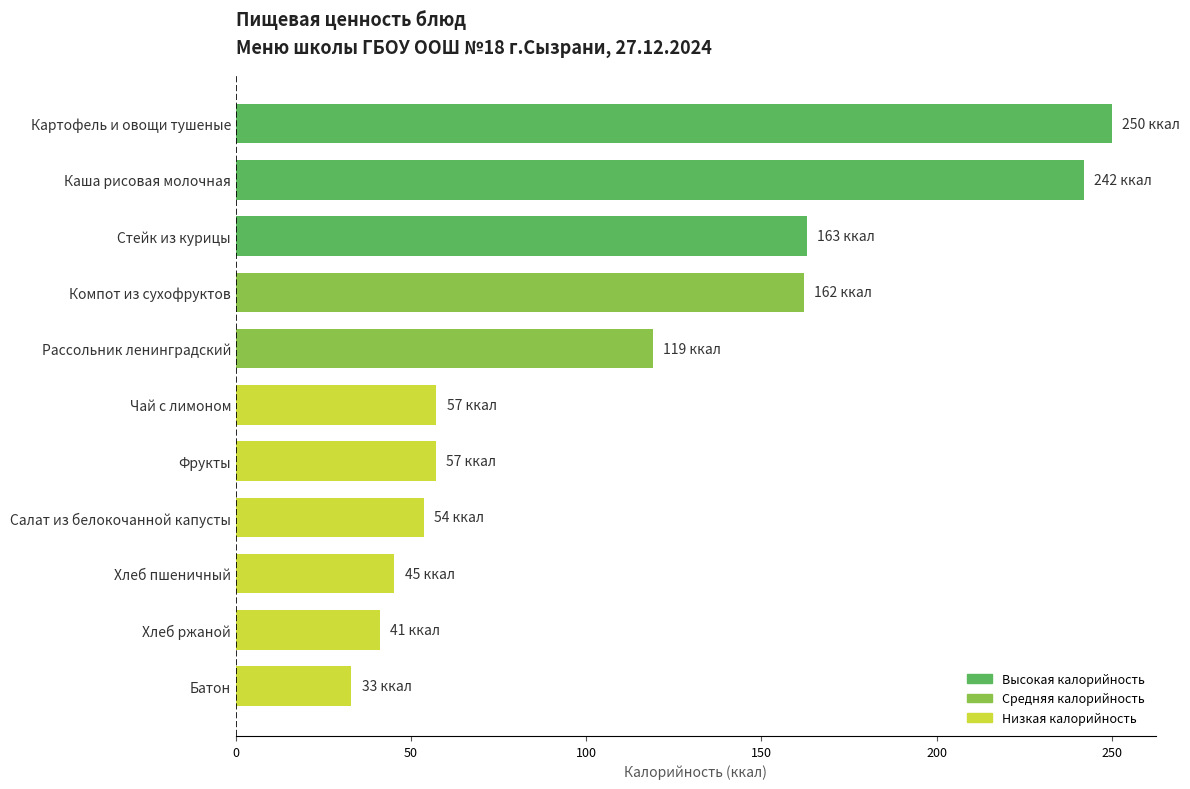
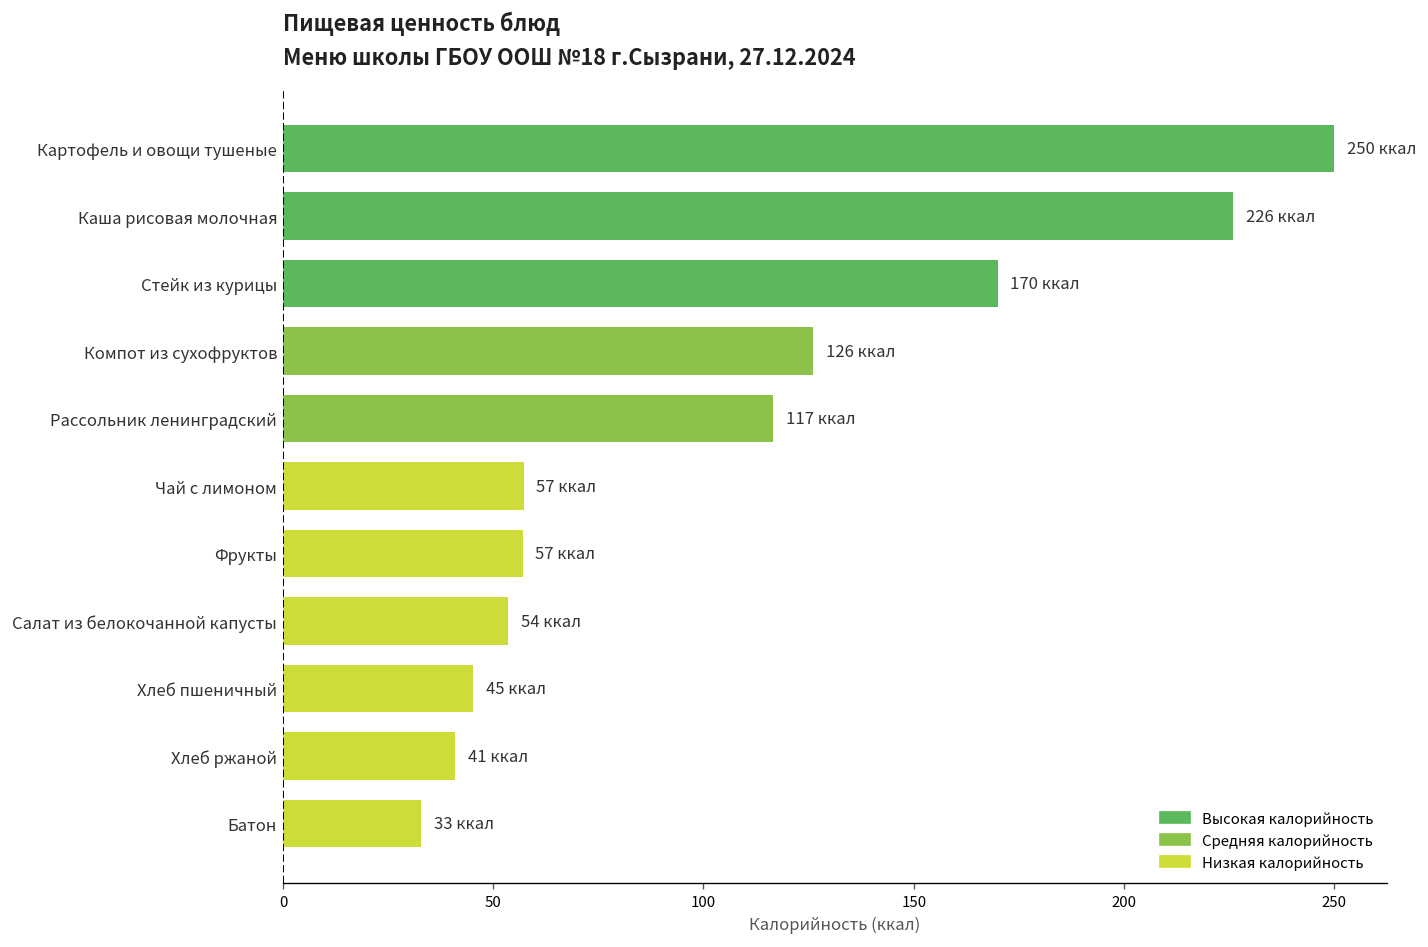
Каша рисовая молочная: 242 -> 226
Стейк из курицы: 163 -> 170
Компот из сухофруктов: 162 -> 126
Рассольник ленинградский: 119 -> 117
